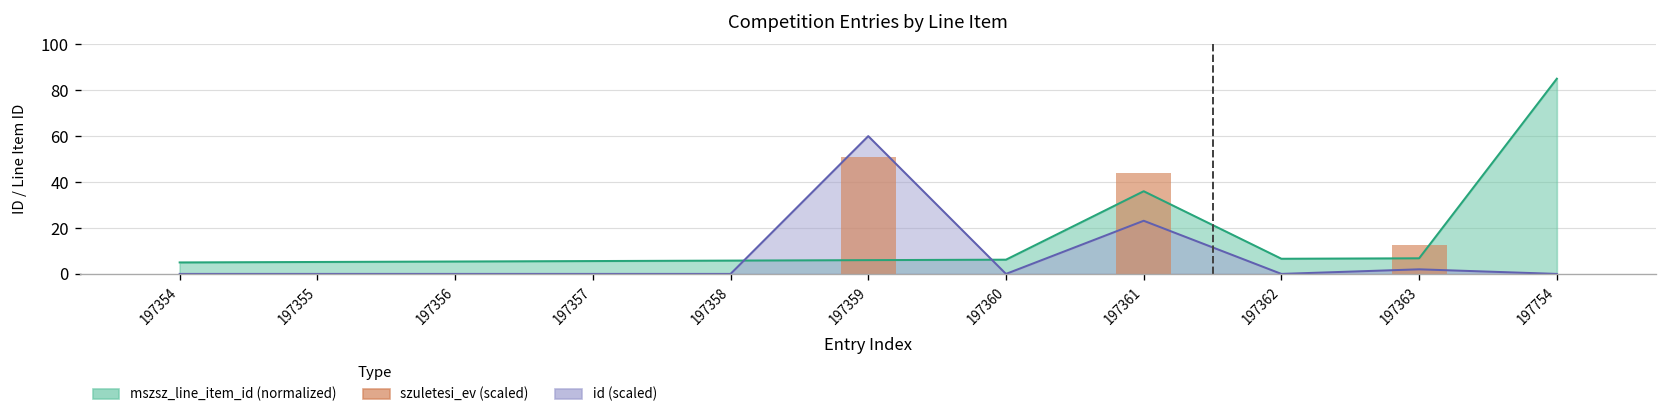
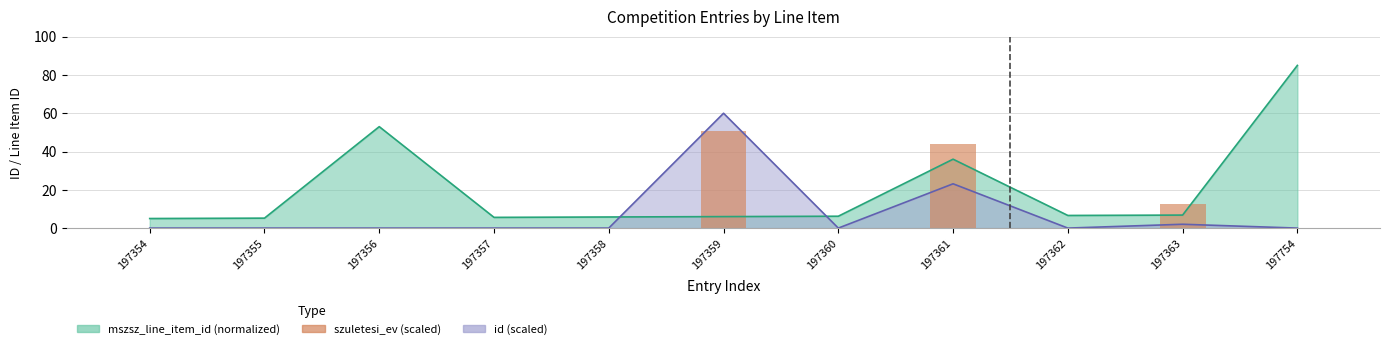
mszsz_line_item_id (normalized), 197356: 5 -> 53
